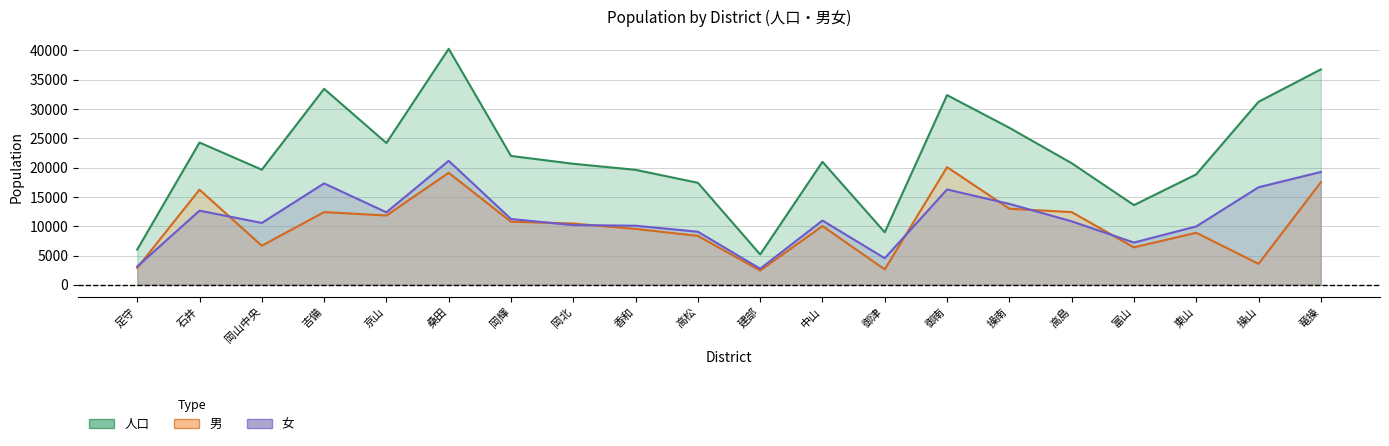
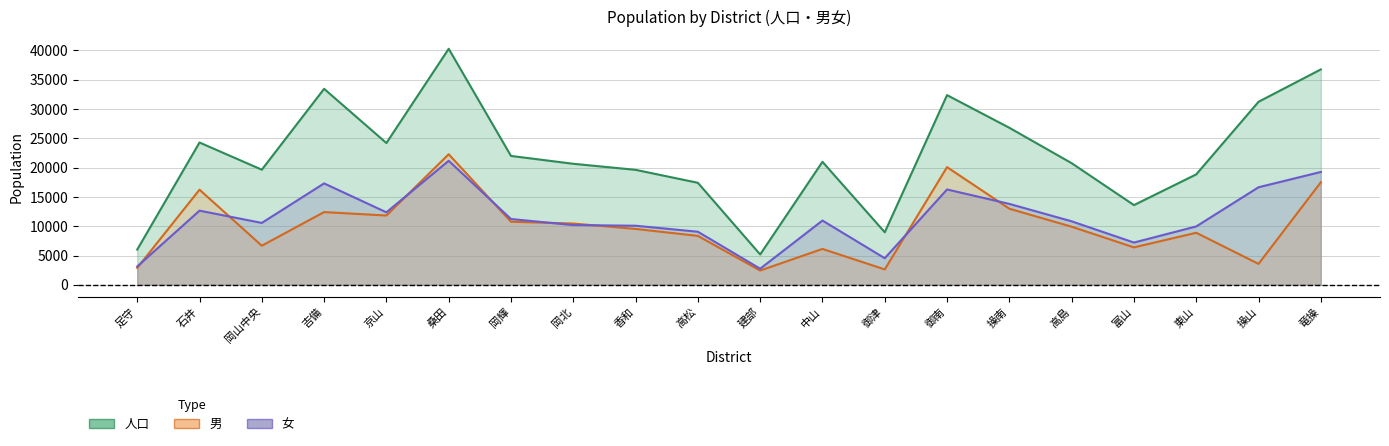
男, 桑田: 19000 -> 22000
男, 中山: 10000 -> 6000
男, 高島: 12000 -> 10000
